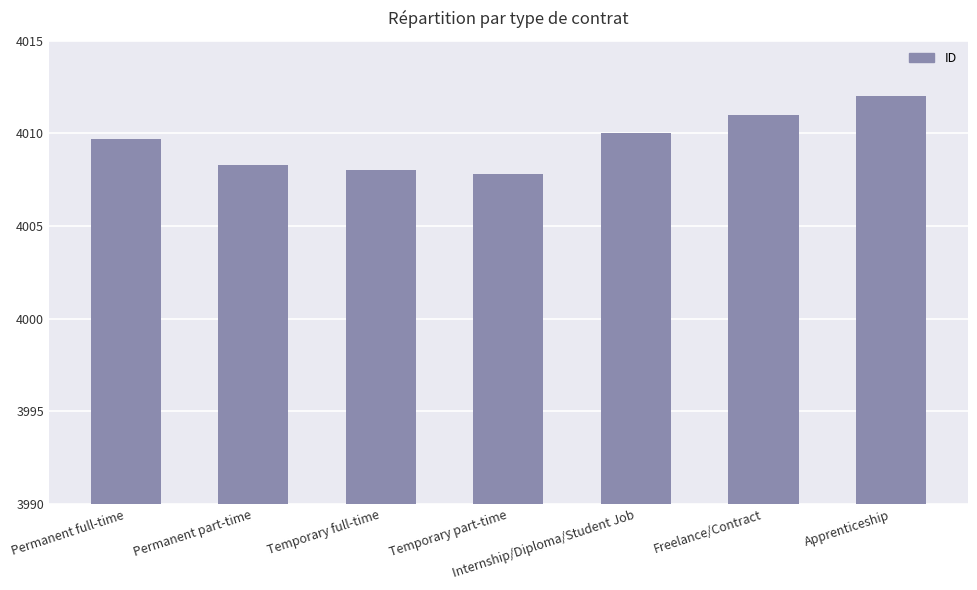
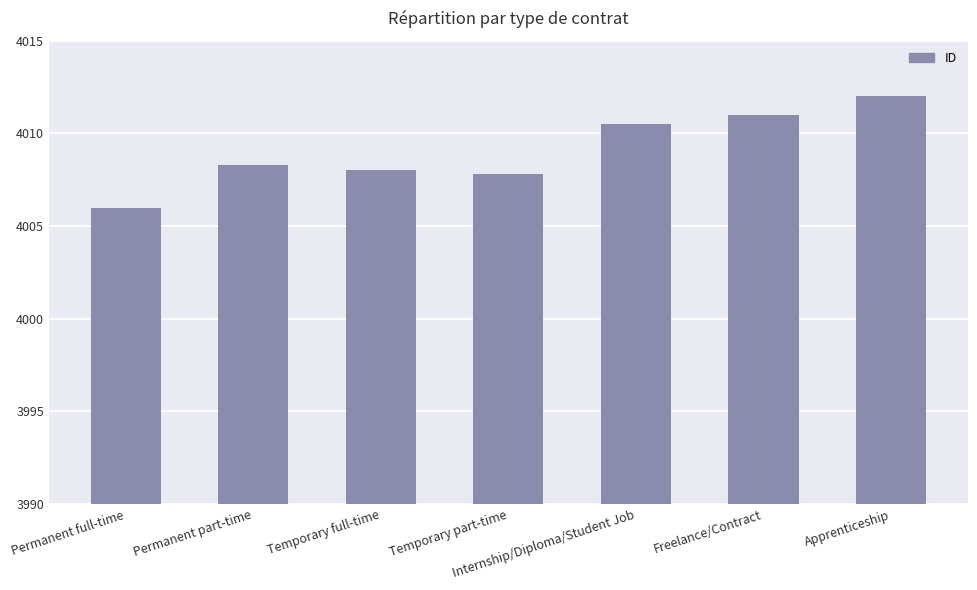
Permanent full-time: 4009.7 -> 4006.0
Internship/Diploma/Student Job: 4010.0 -> 4010.5
